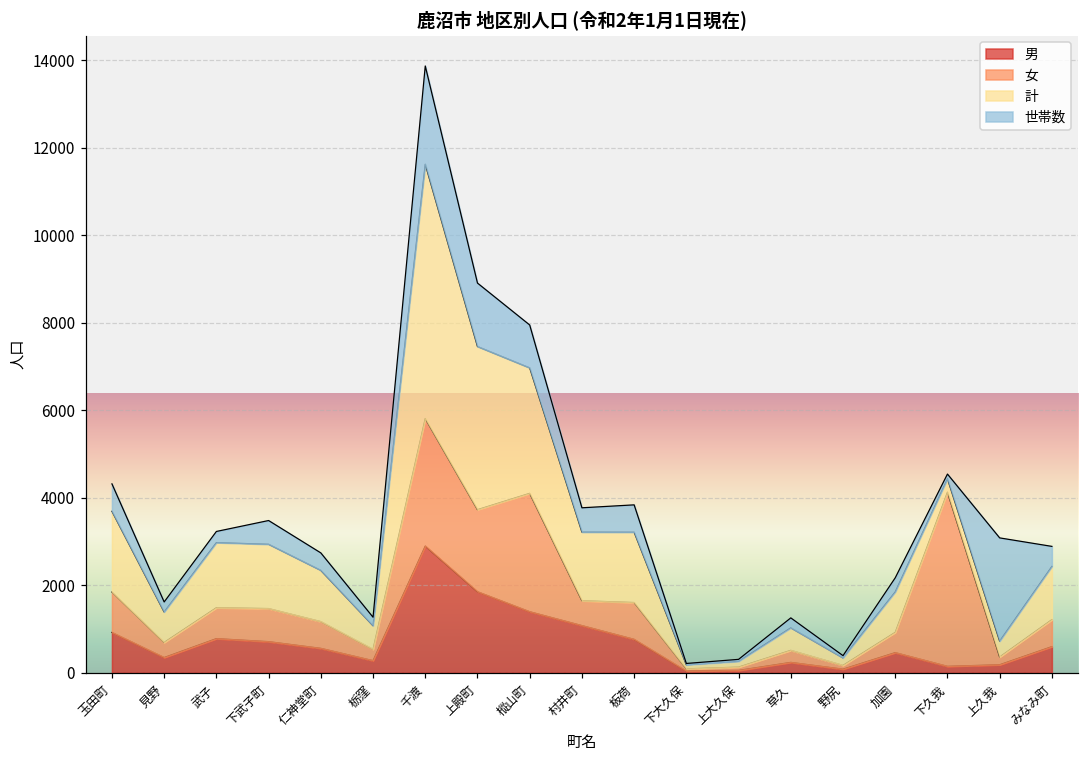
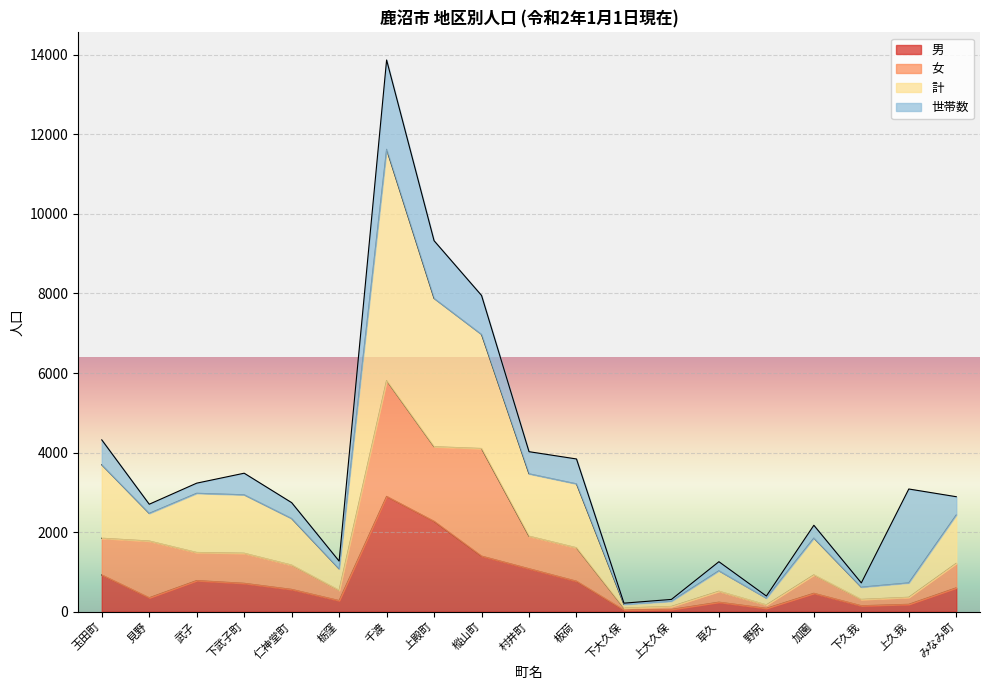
女, 見野: 300 -> 1400
男, 上殿町: 1900 -> 2300
女, 村井町: 600 -> 800
女, 下久我: 4000 -> 200
